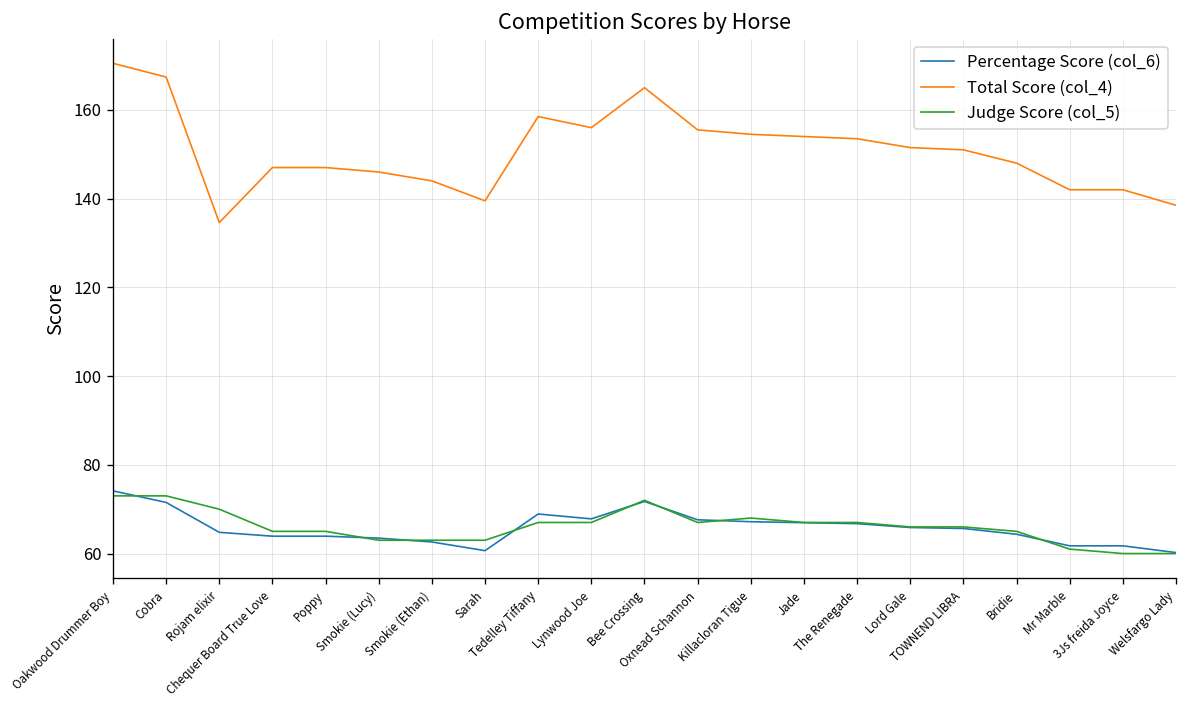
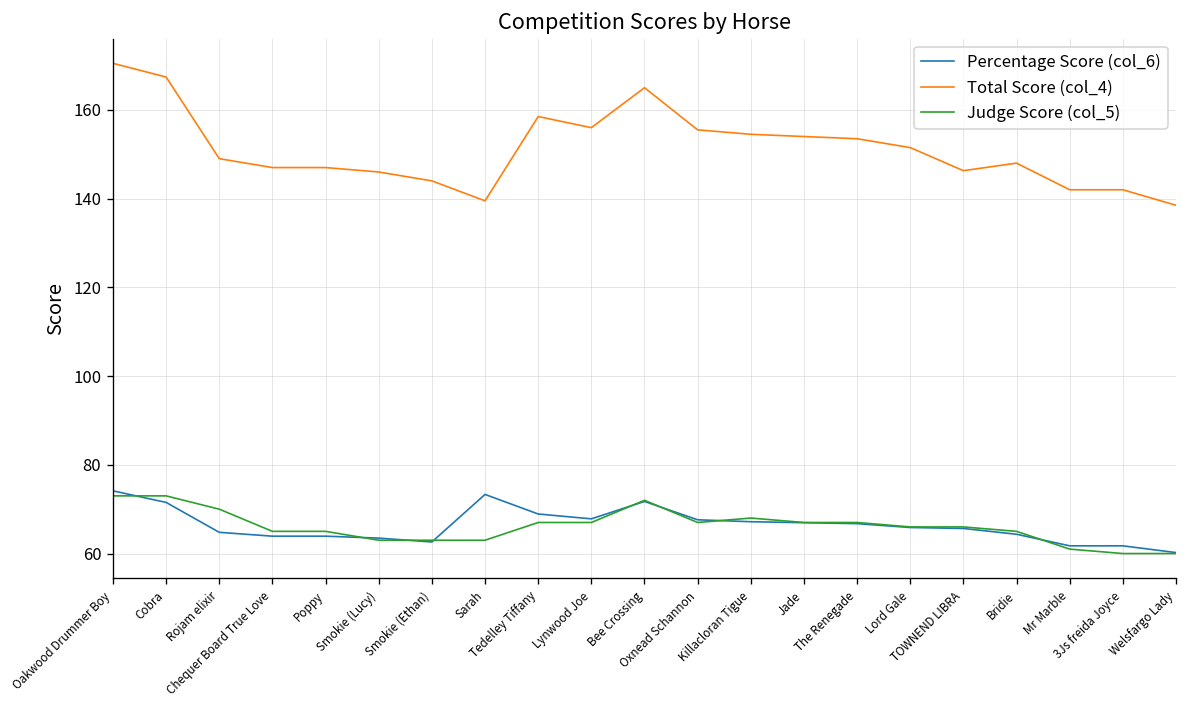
Total Score (col_4), Rojam elixir: 135 -> 149
Percentage Score (col_6), Sarah: 61 -> 73
Total Score (col_4), TOWNEND LIBRA: 151 -> 146
